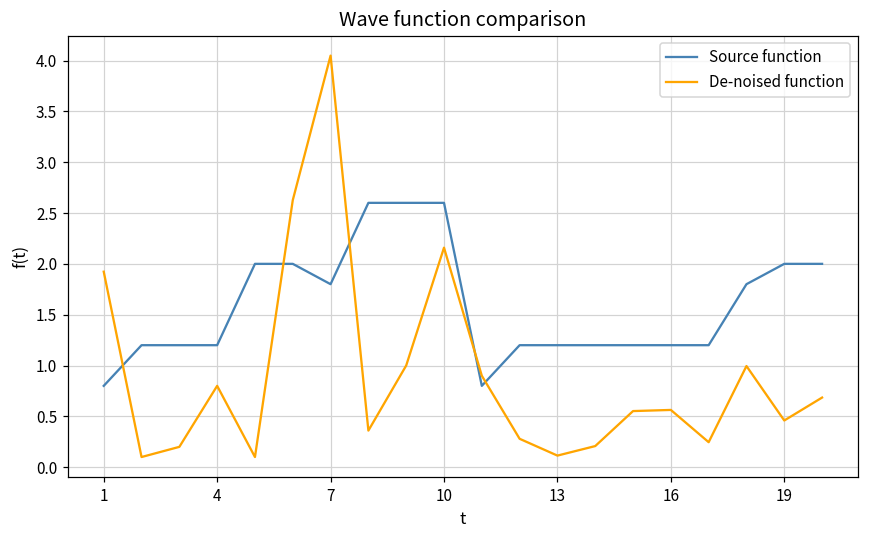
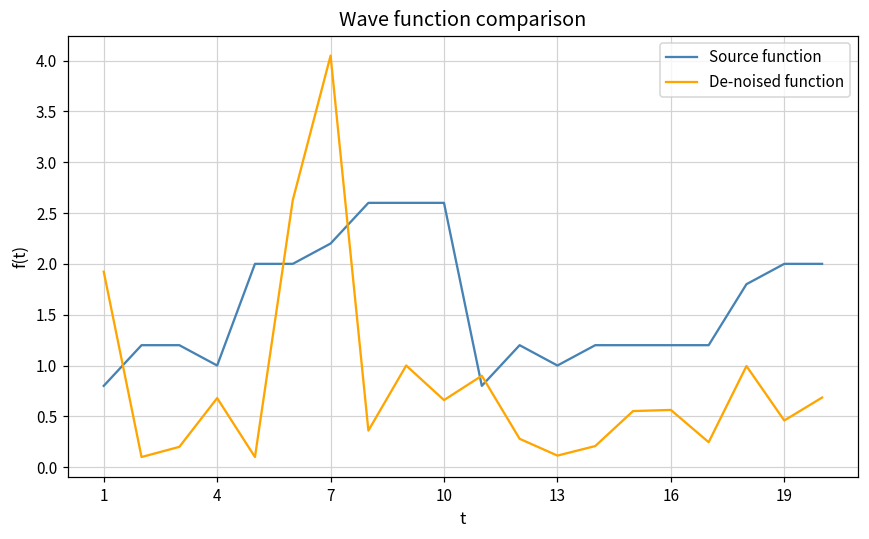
Source function, 4: 1.2 -> 1.0
De-noised function, 4: 0.8 -> 0.7
Source function, 7: 1.8 -> 2.2
De-noised function, 10: 2.2 -> 0.7
Source function, 13: 1.2 -> 1.0
